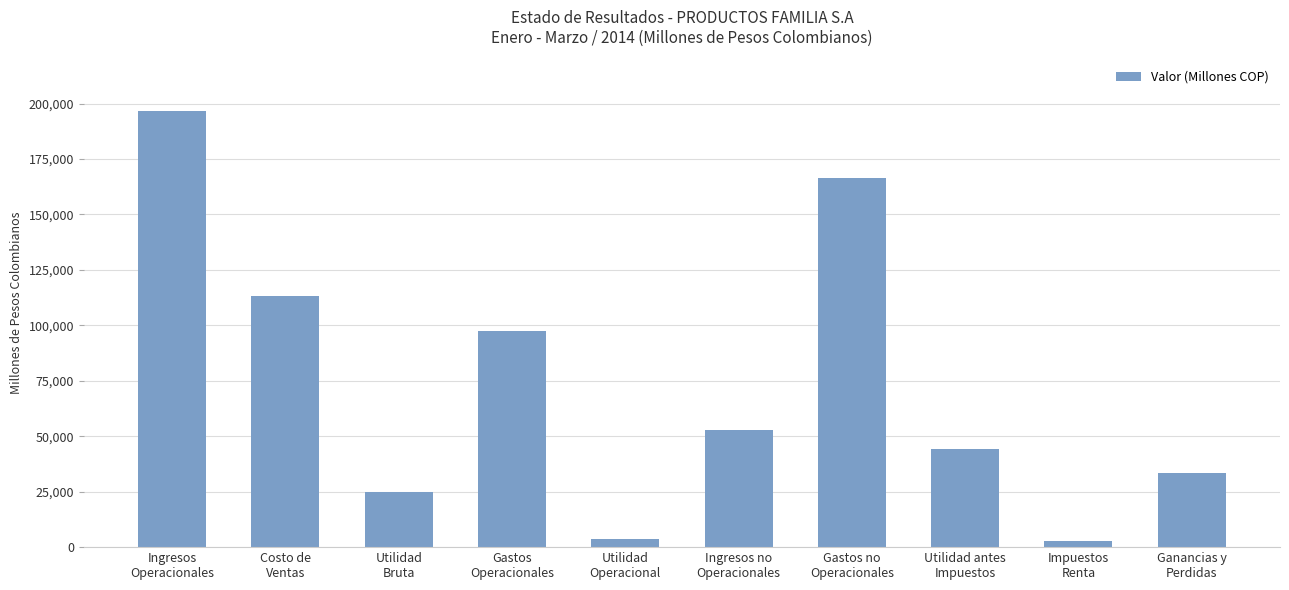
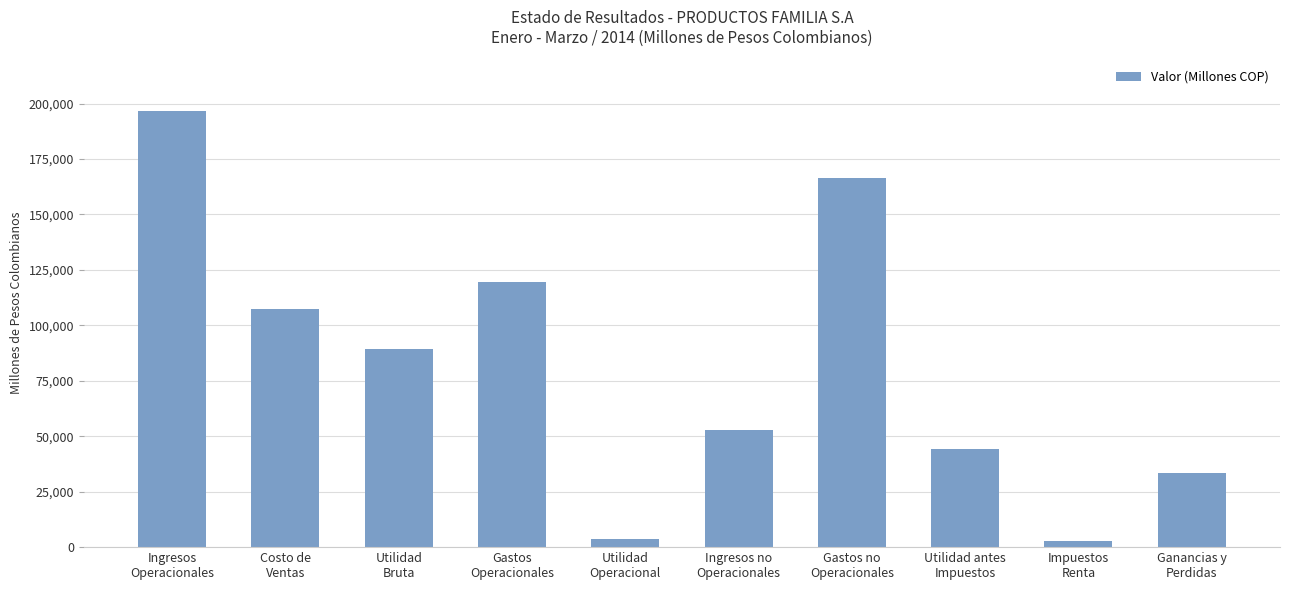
Costo de Ventas: 113,000 -> 108,000
Utilidad Bruta: 25,000 -> 89,000
Gastos Operacionales: 98,000 -> 120,000
